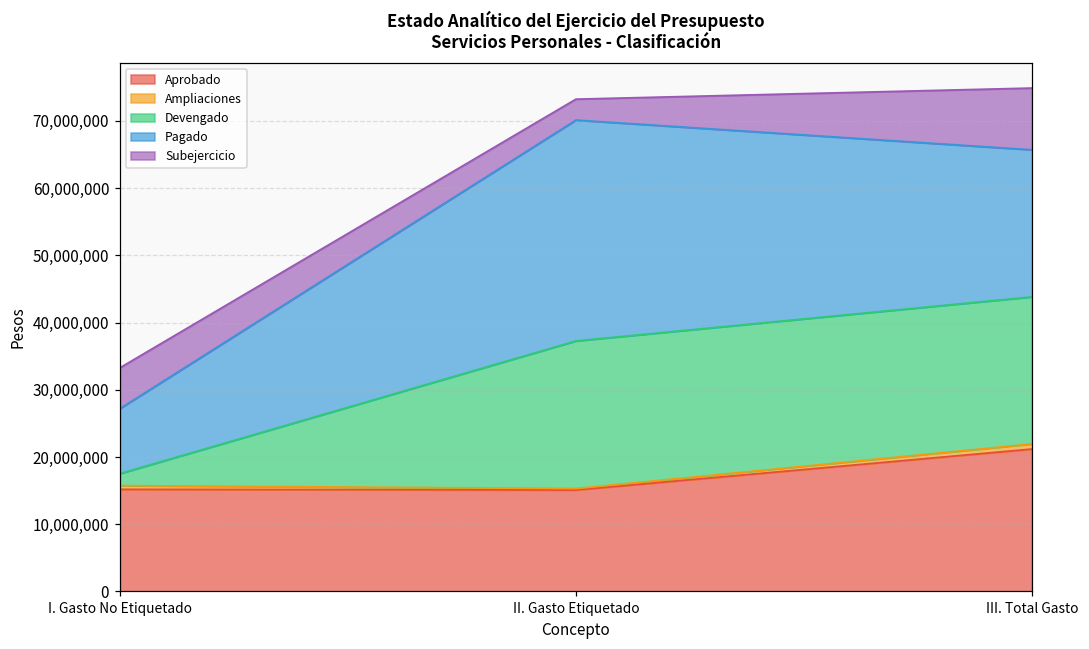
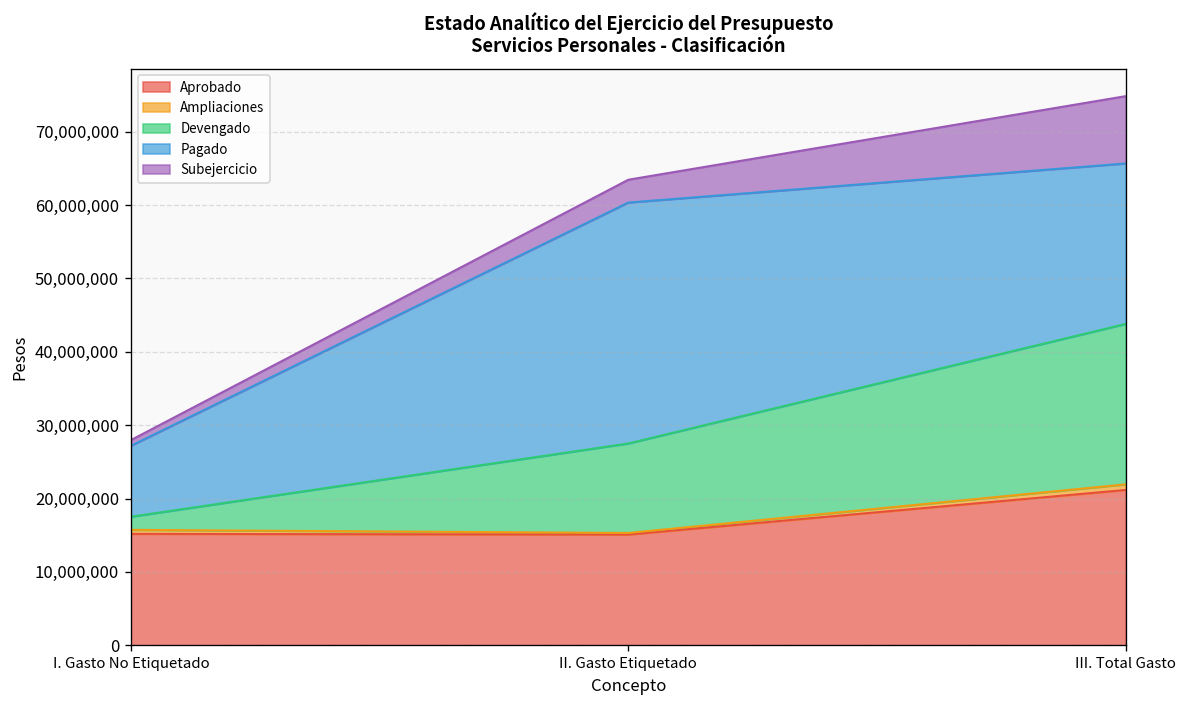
Subejercicio, I. Gasto No Etiquetado: 6,000,000 -> 1,000,000
Devengado, II. Gasto Etiquetado: 22,000,000 -> 12,000,000
